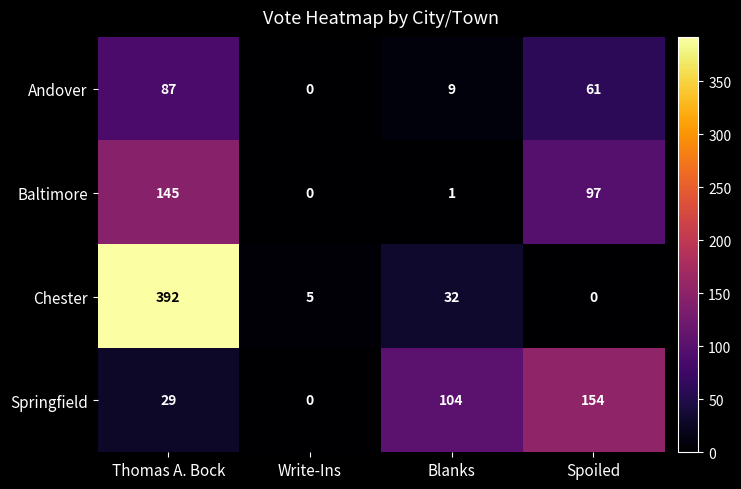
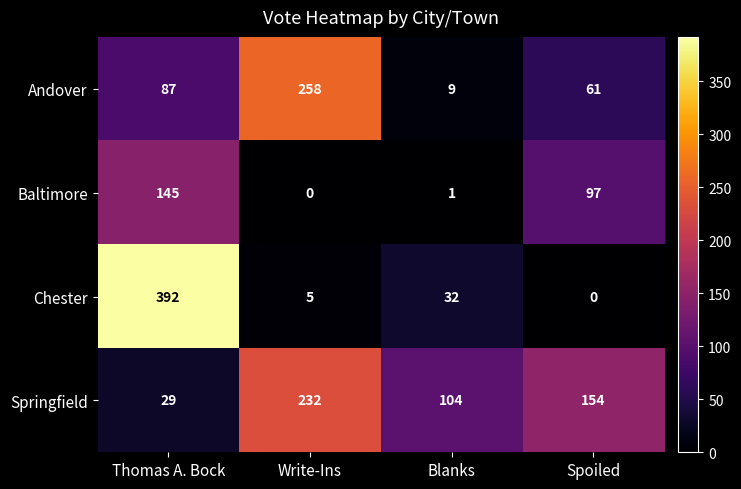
Andover, Write-Ins: 0 -> 258
Springfield, Write-Ins: 0 -> 232
